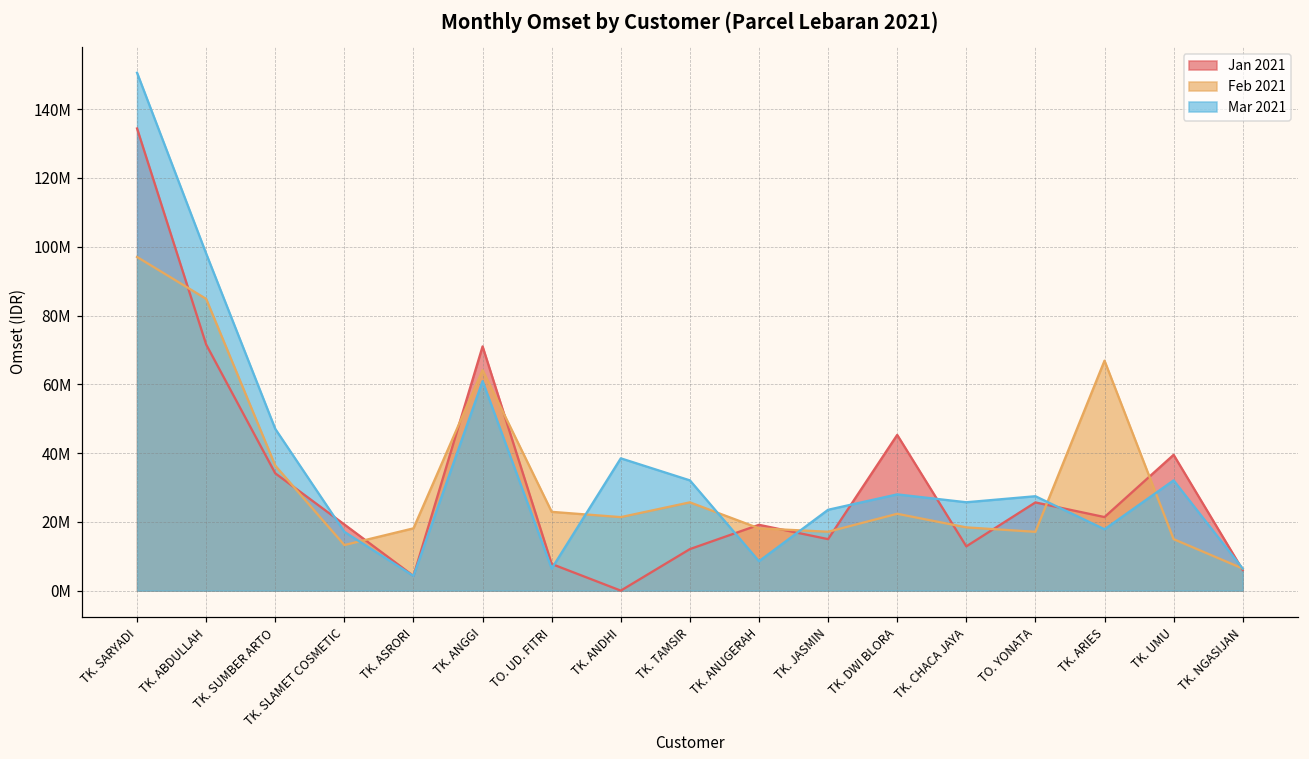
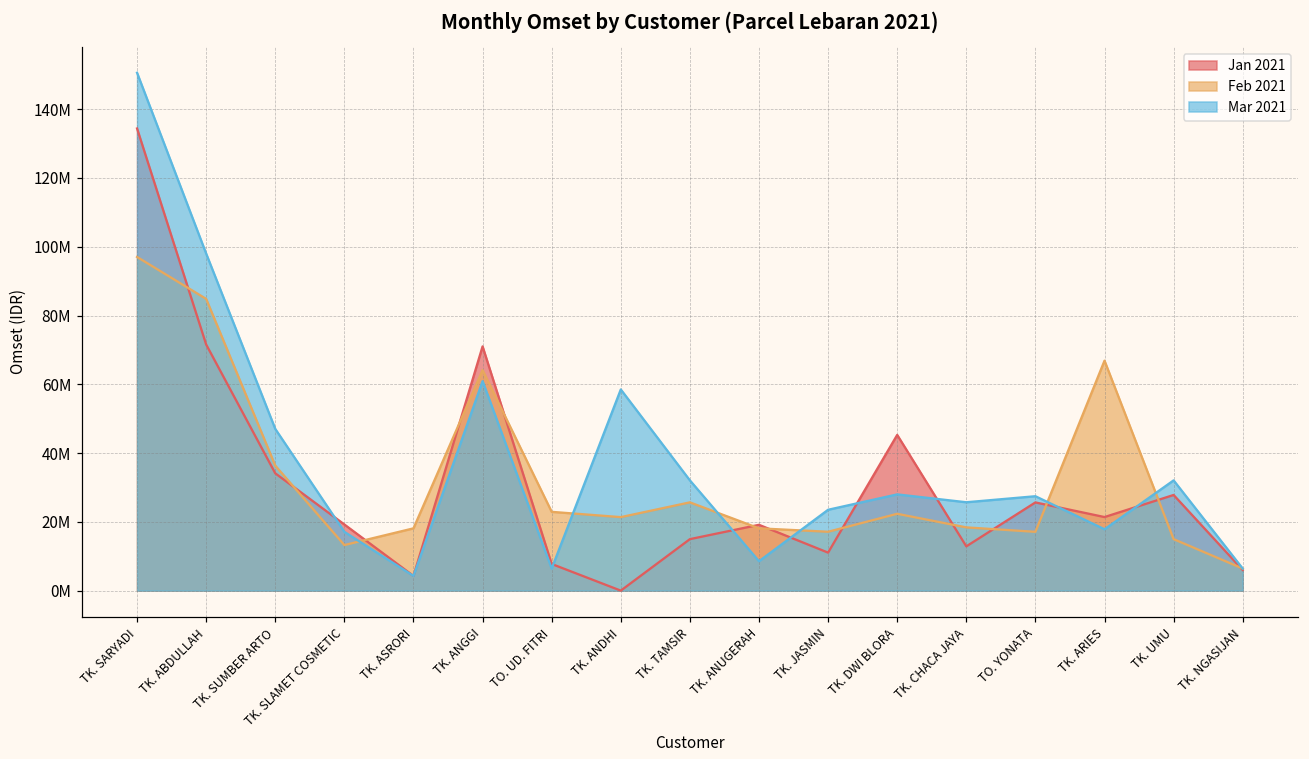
Mar 2021, TK. ANDHI: 38000000 -> 59000000
Jan 2021, TK. TAMSIR: 12000000 -> 15000000
Jan 2021, TK. JASMIN: 15000000 -> 11000000
Jan 2021, TK. UMU: 39000000 -> 28000000
